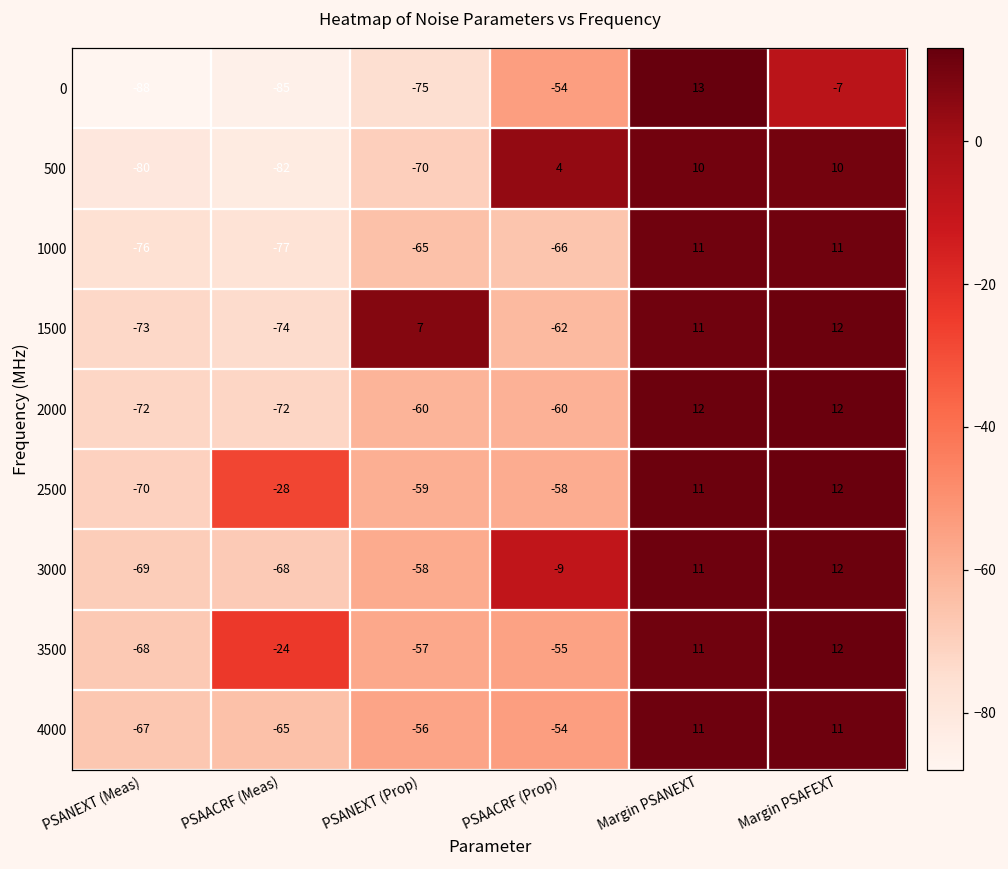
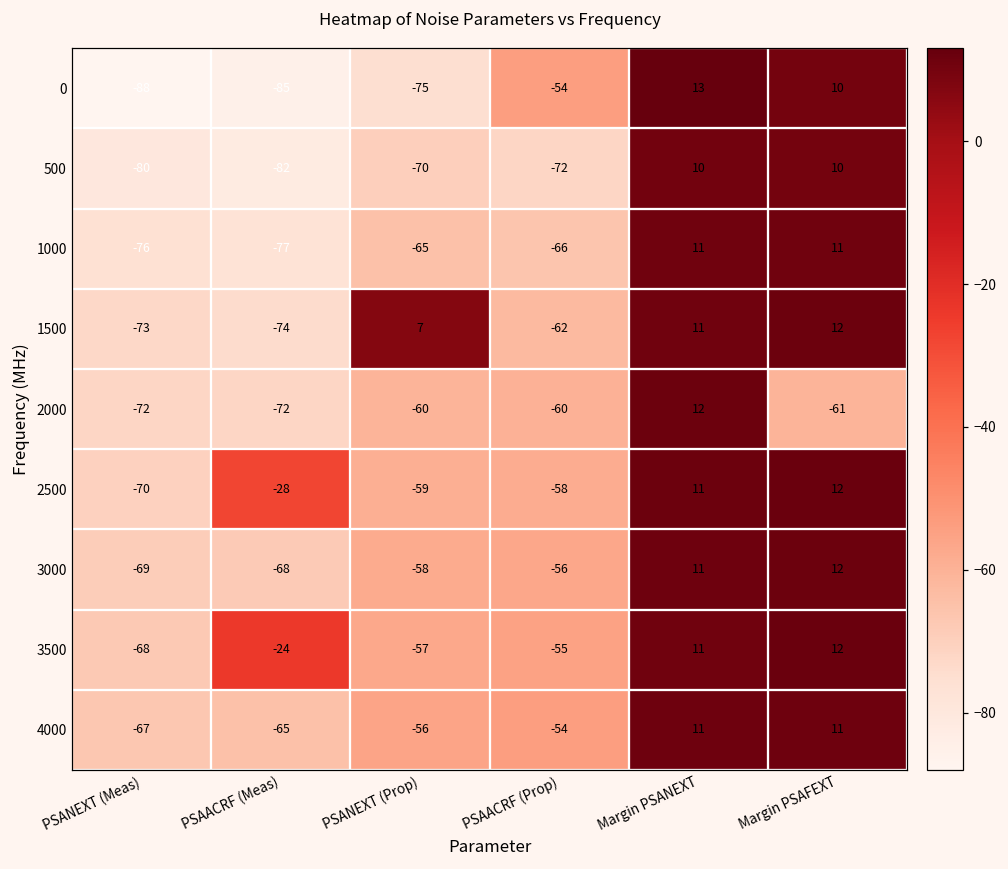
0, Margin PSAFEXT: -7 -> 10
500, PSAACRF (Prop): 4 -> -72
2000, Margin PSAFEXT: 12 -> -61
3000, PSAACRF (Prop): -9 -> -56
